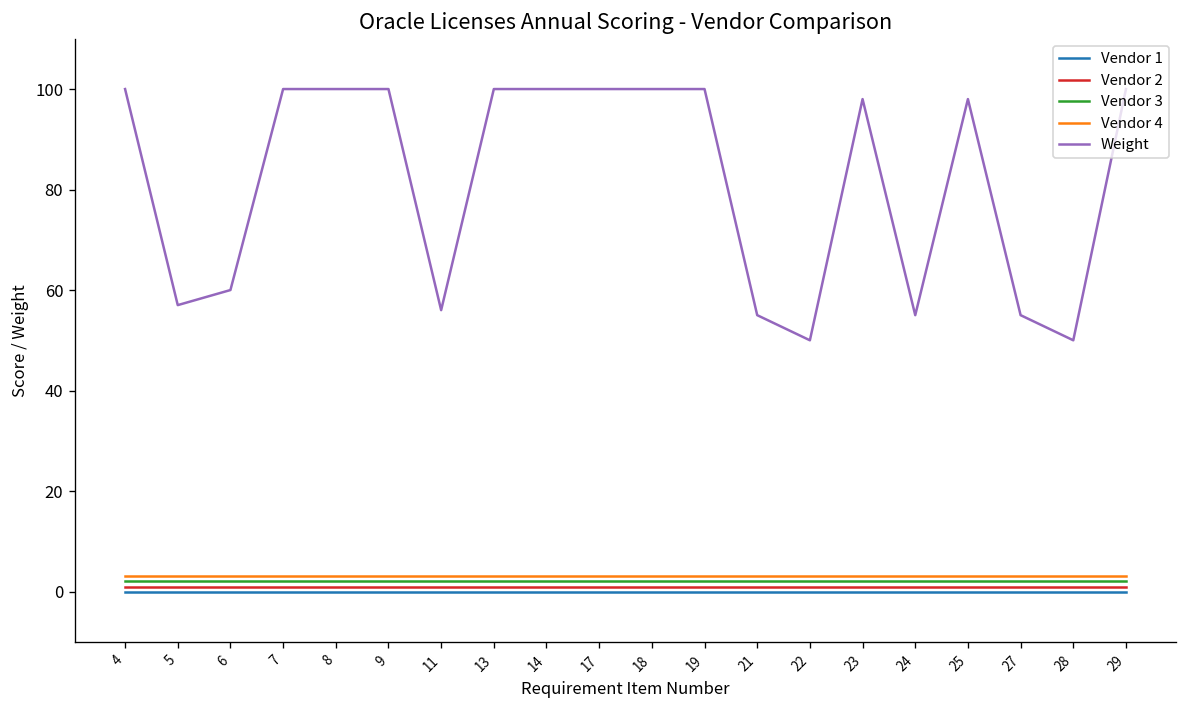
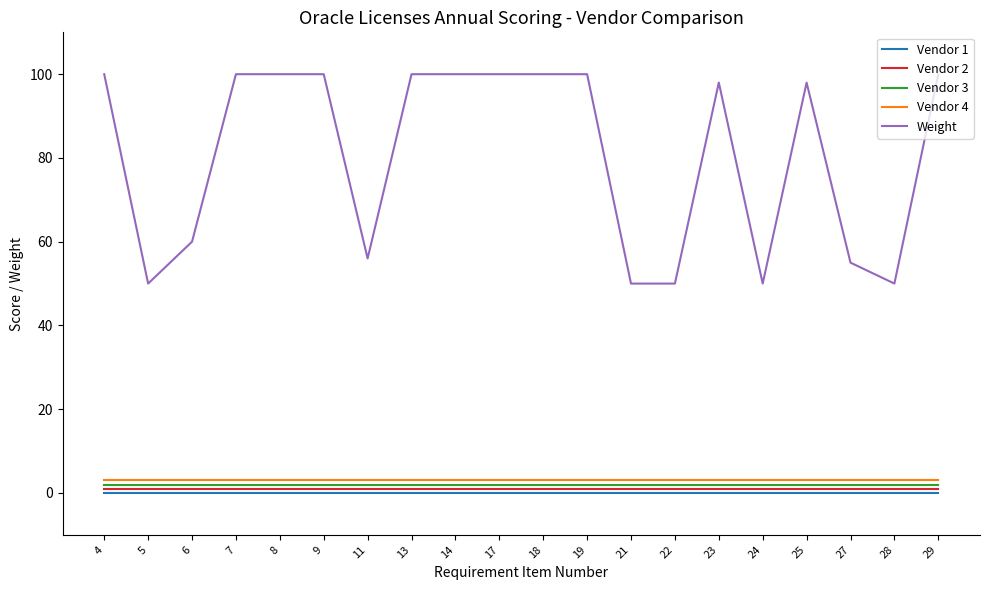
Weight, 5: 57 -> 50
Weight, 21: 55 -> 50
Weight, 24: 55 -> 50
